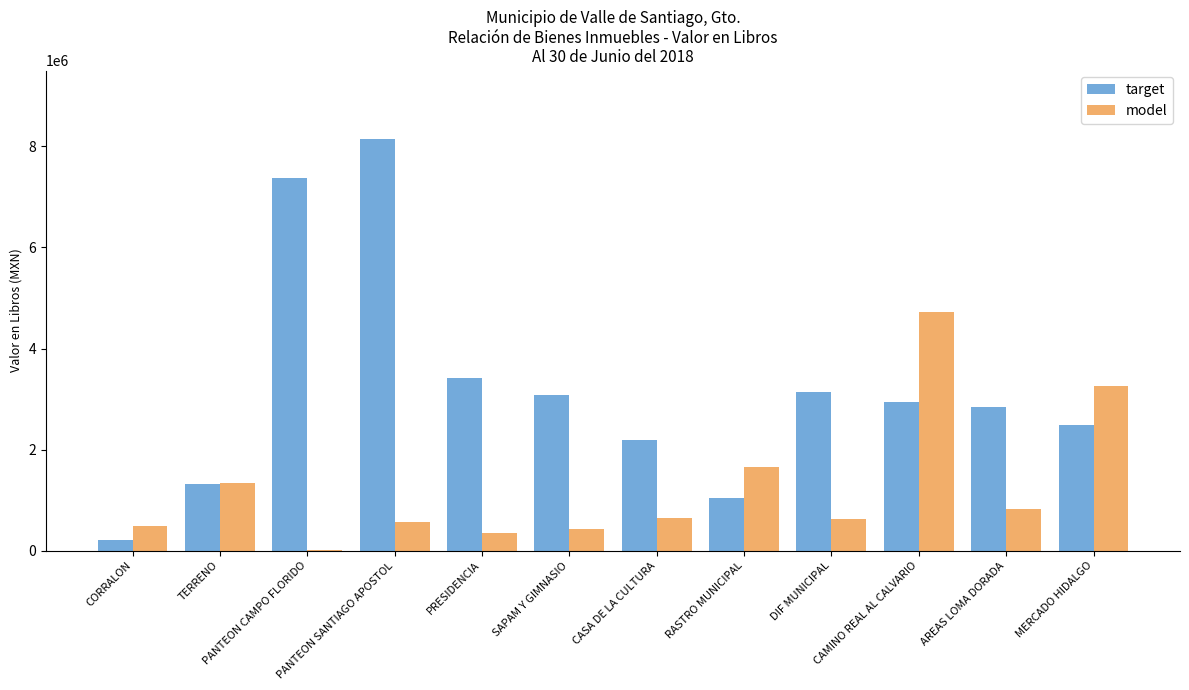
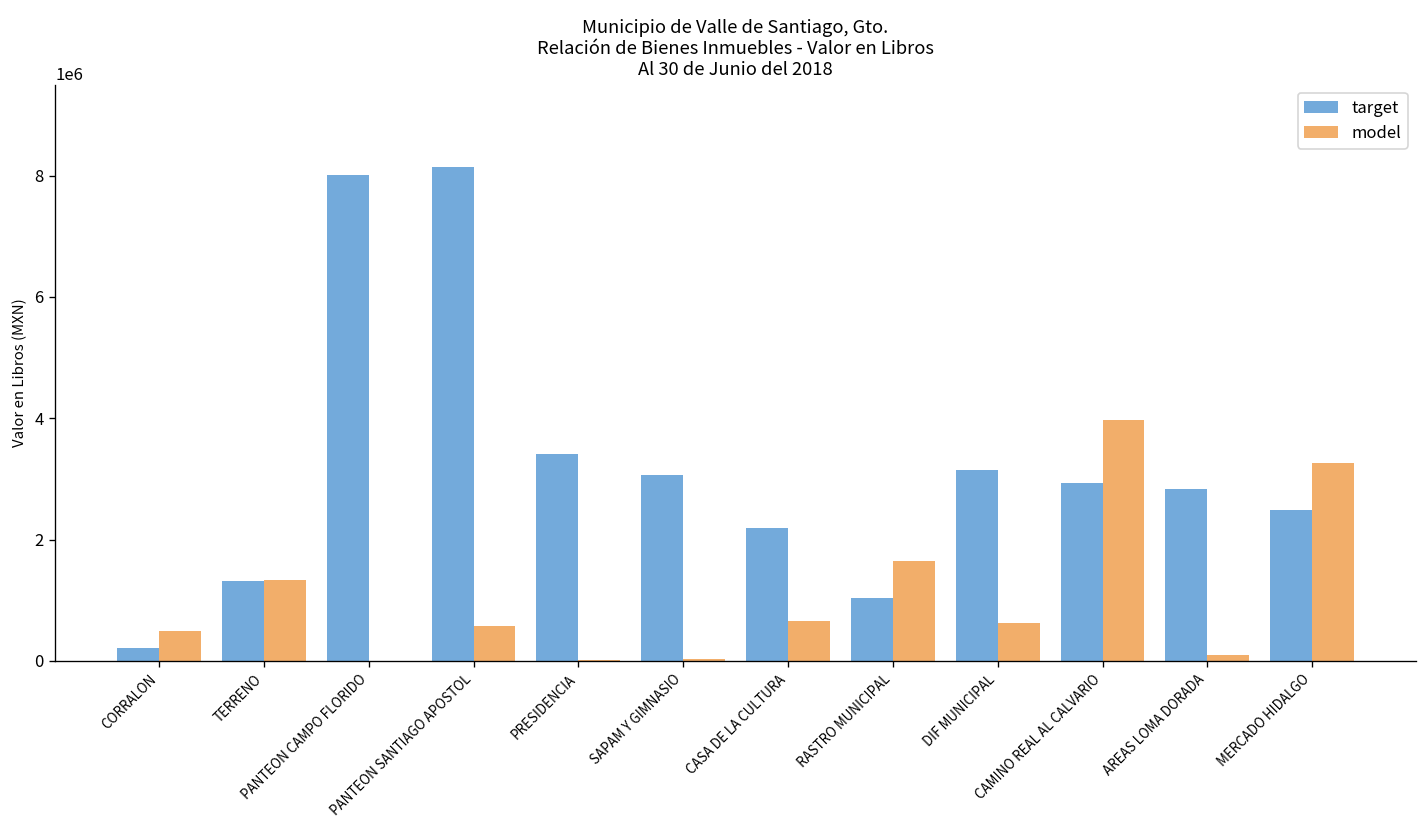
target, PANTEON CAMPO FLORIDO: 7400000 -> 8000000
model, PRESIDENCIA: 400000 -> 0
model, SAPAM Y GIMNASIO: 400000 -> 0
model, CAMINO REAL AL CALVARIO: 4700000 -> 4000000
model, AREAS LOMA DORADA: 800000 -> 100000
